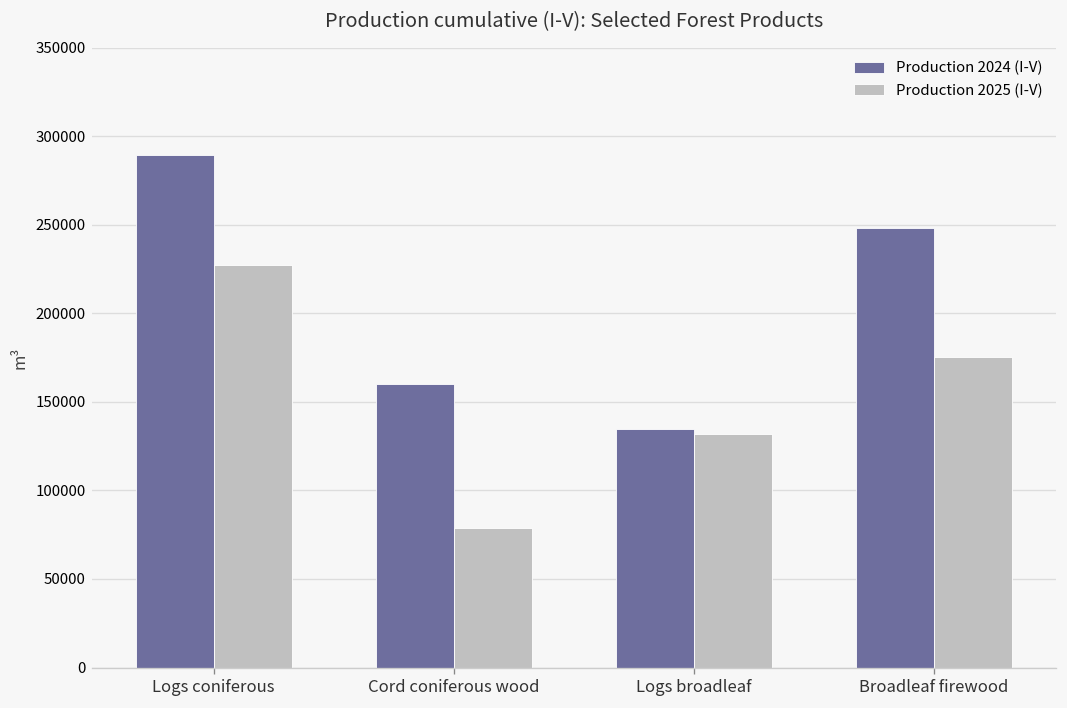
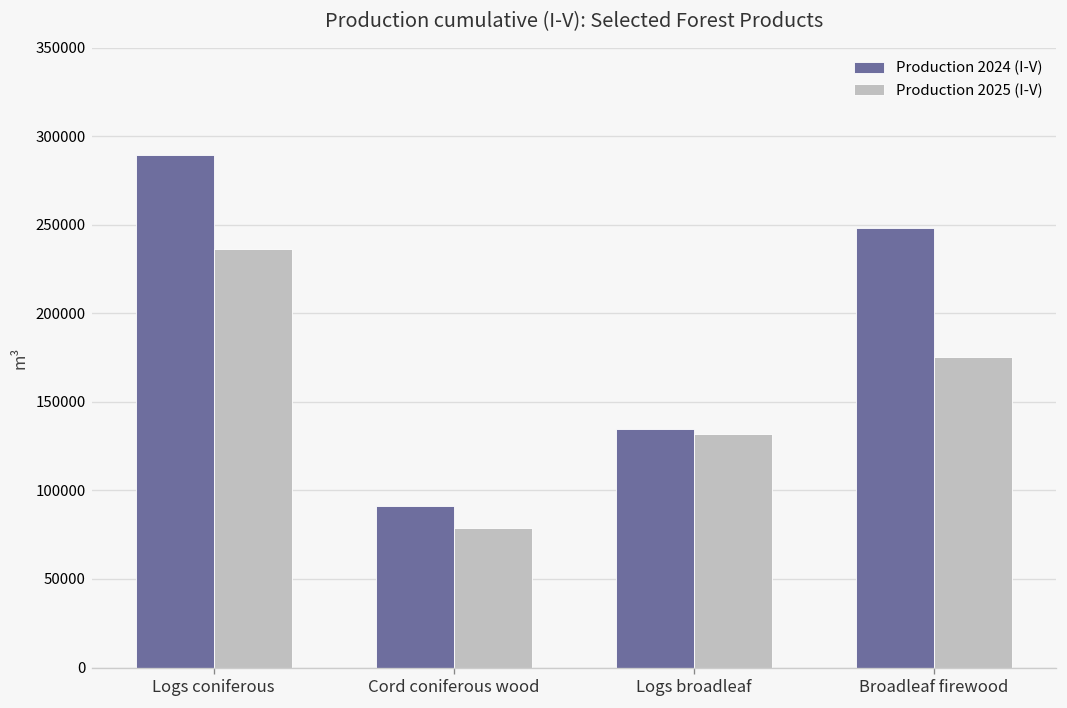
Production 2025 (I-V), Logs coniferous: 227000 -> 236000
Production 2024 (I-V), Cord coniferous wood: 160000 -> 91000
